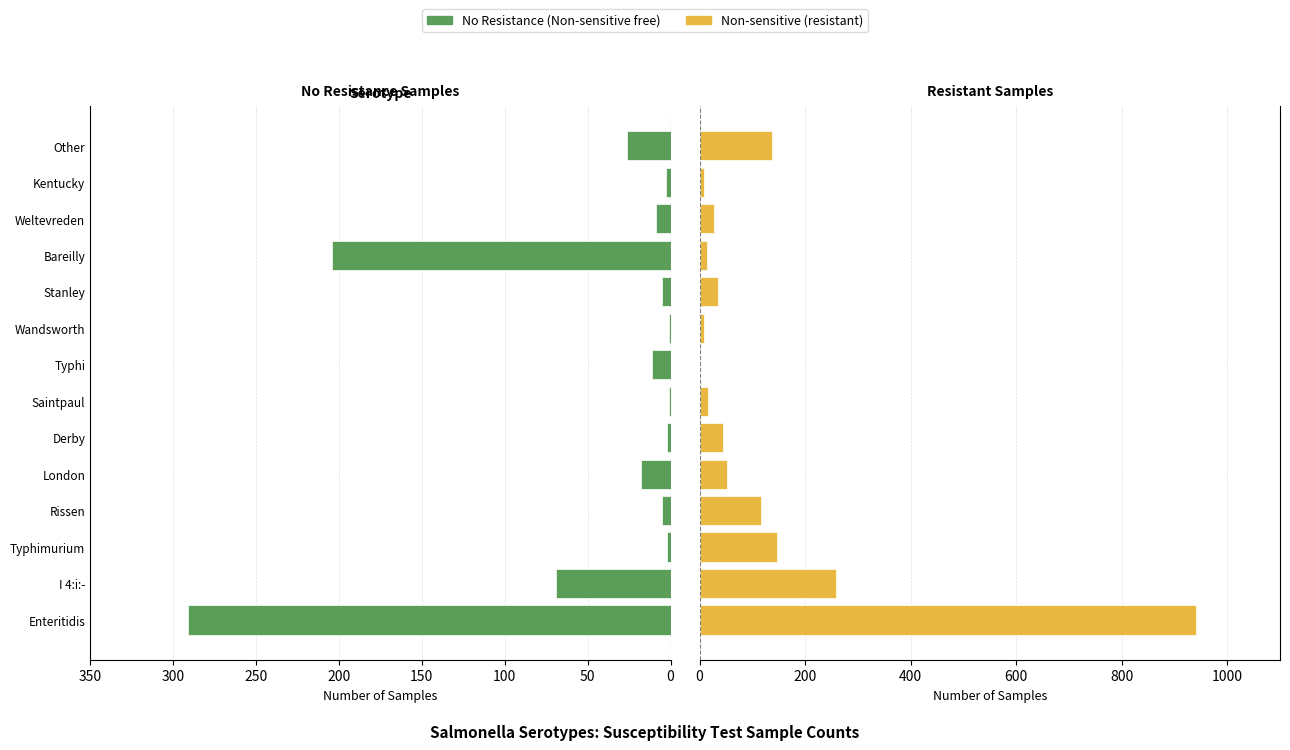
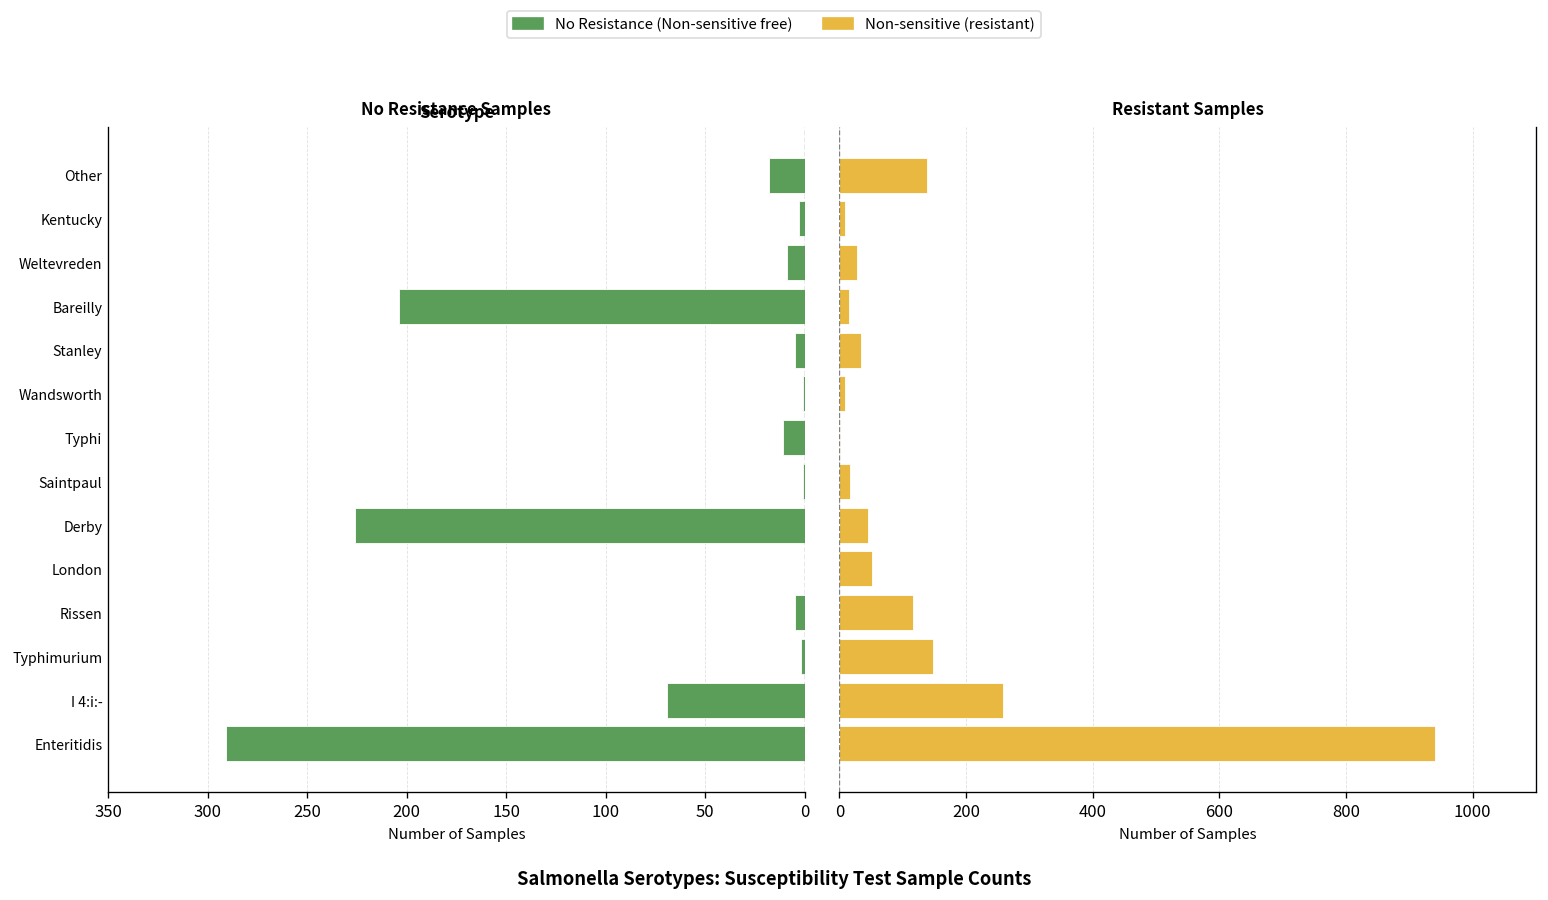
No Resistance Samples, Other: 26 -> 18
No Resistance Samples, Derby: 2 -> 226
No Resistance Samples, London: 18 -> 0
